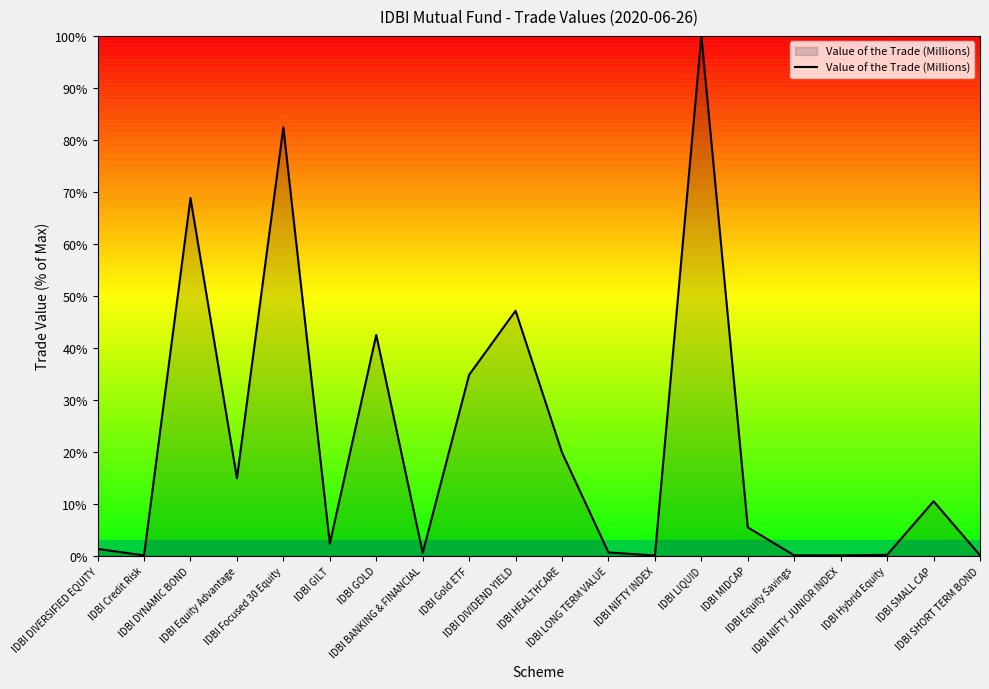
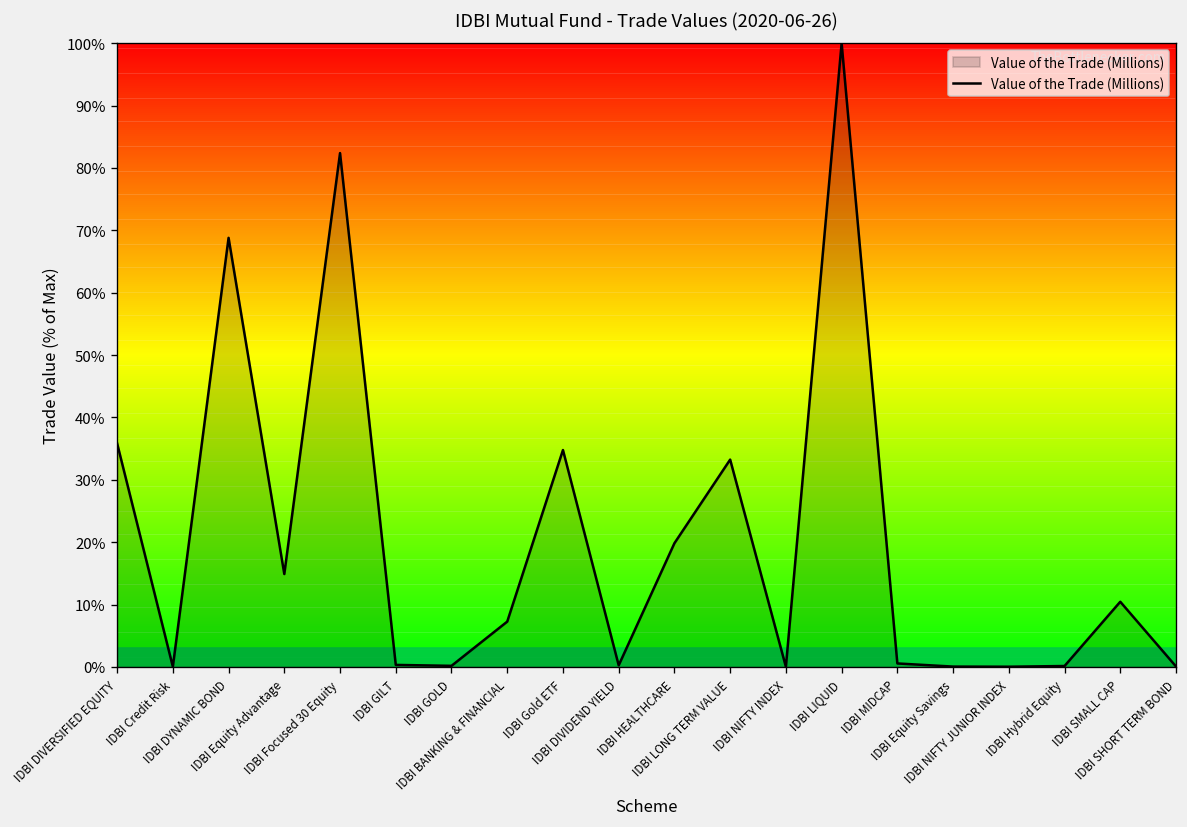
IDBI DIVERSIFIED EQUITY: 1% -> 36%
IDBI GILT: 2% -> 0%
IDBI GOLD: 42% -> 0%
IDBI BANKING & FINANCIAL: 1% -> 7%
IDBI DIVIDEND YIELD: 47% -> 0%
IDBI LONG TERM VALUE: 1% -> 33%
IDBI MIDCAP: 5% -> 1%
